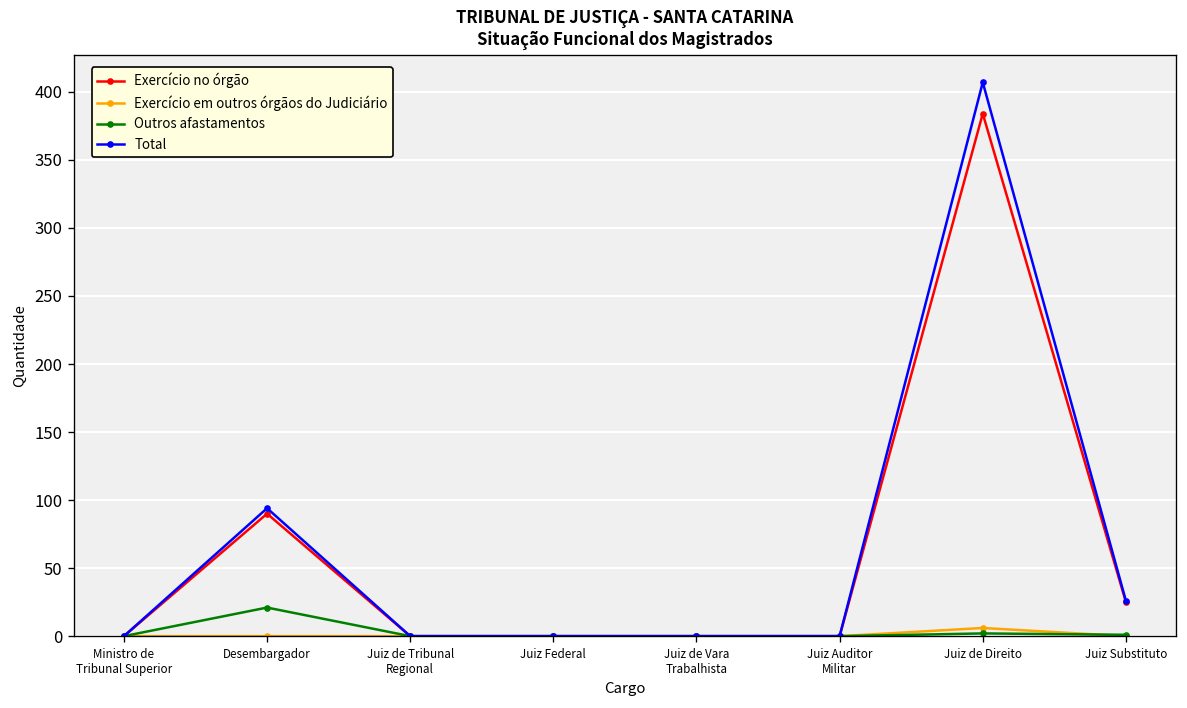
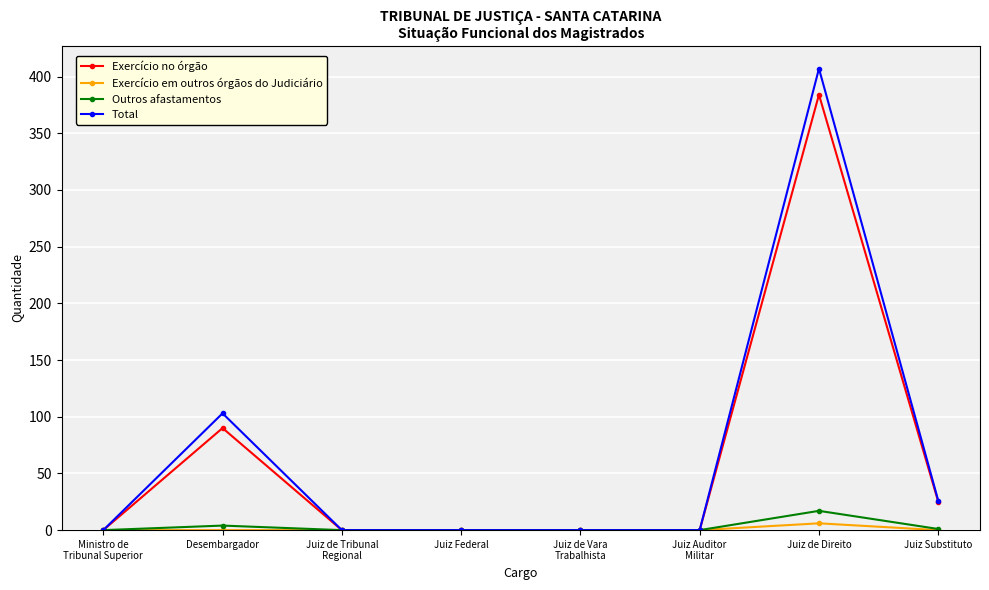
Outros afastamentos, Desembargador: 21 -> 4
Total, Desembargador: 94 -> 103
Outros afastamentos, Juiz de Direito: 2 -> 17
